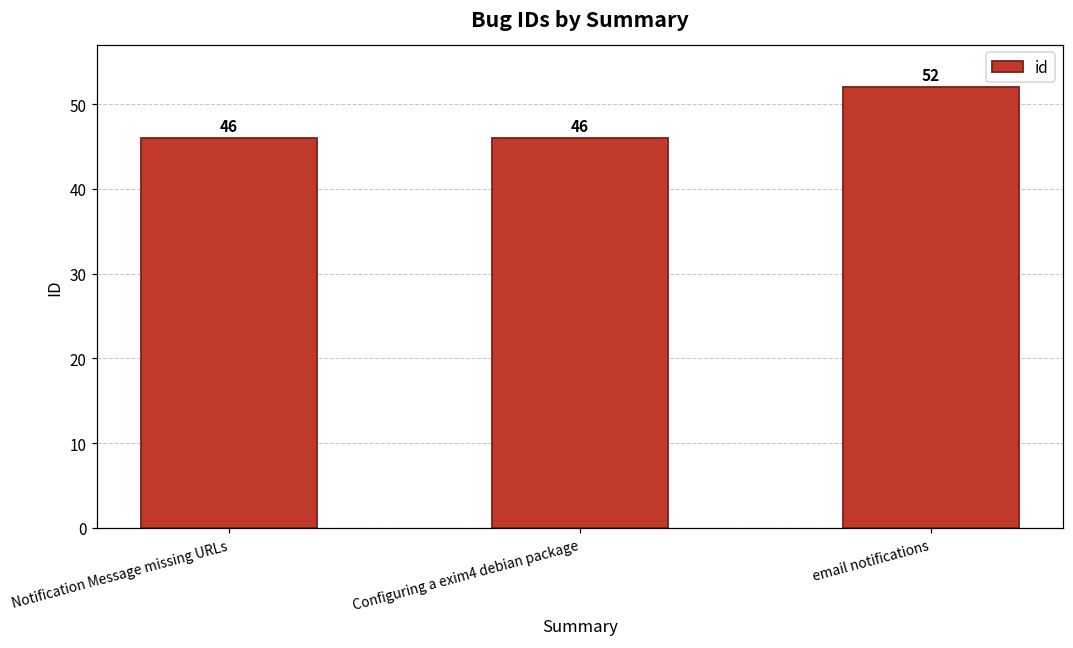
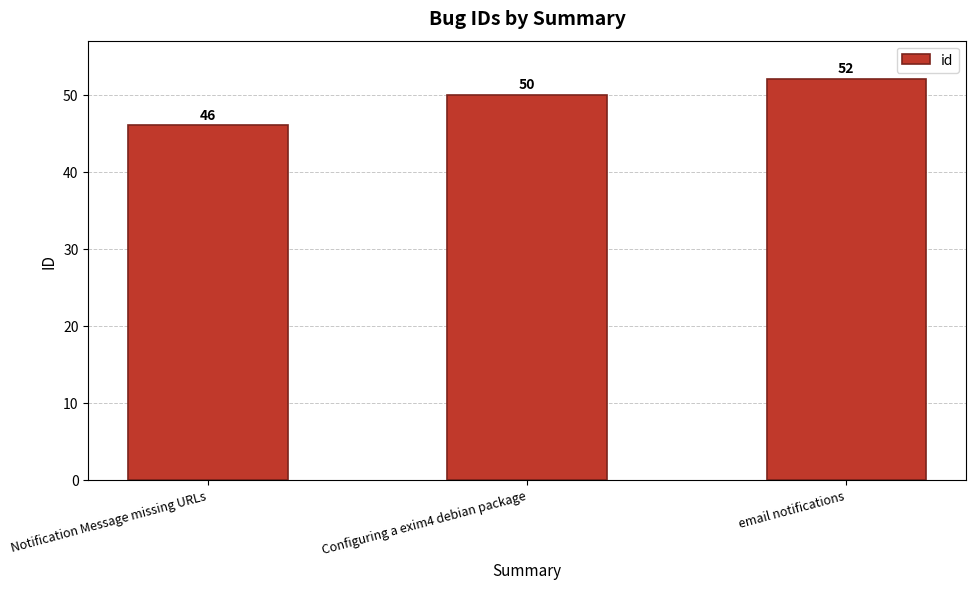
Configuring a exim4 debian package: 46 -> 50
